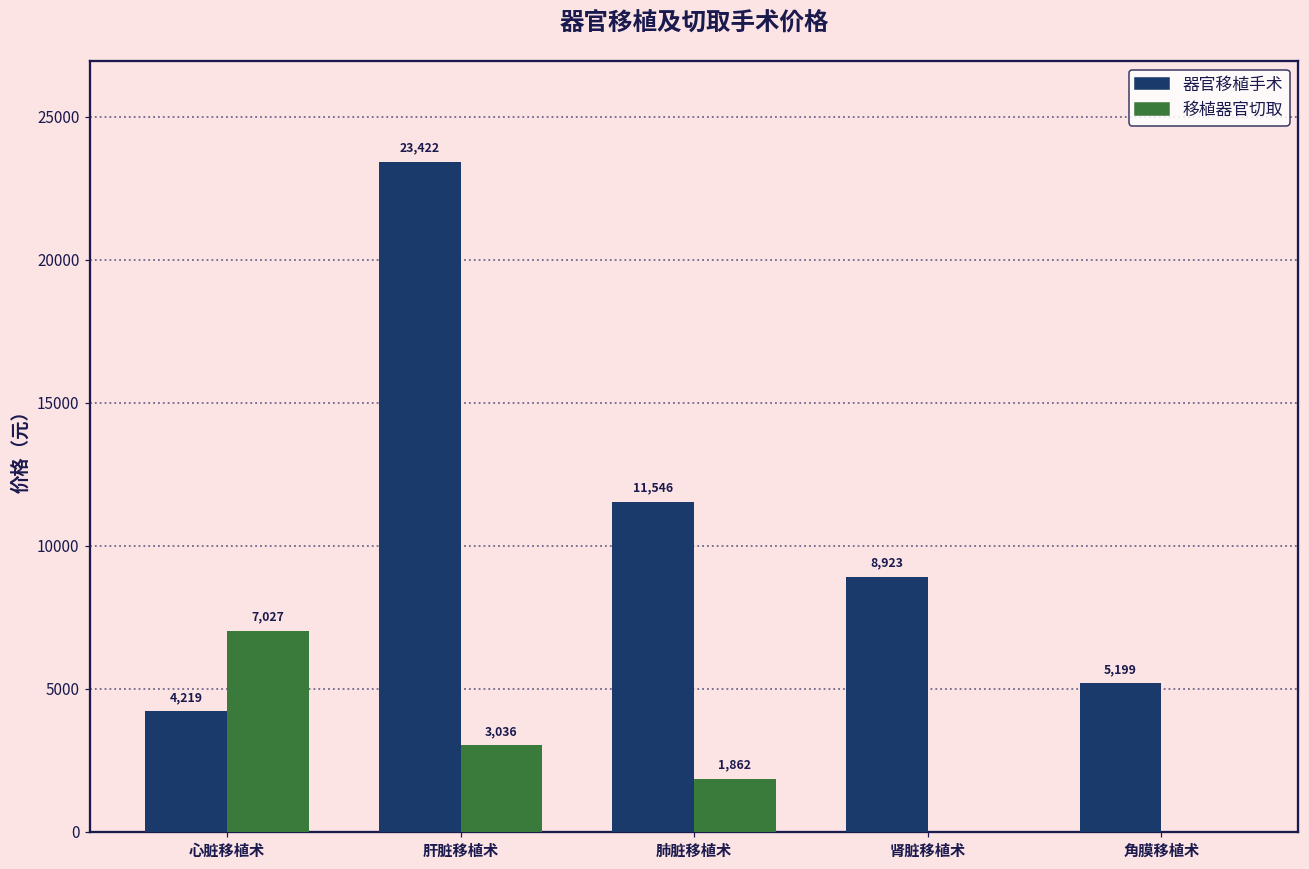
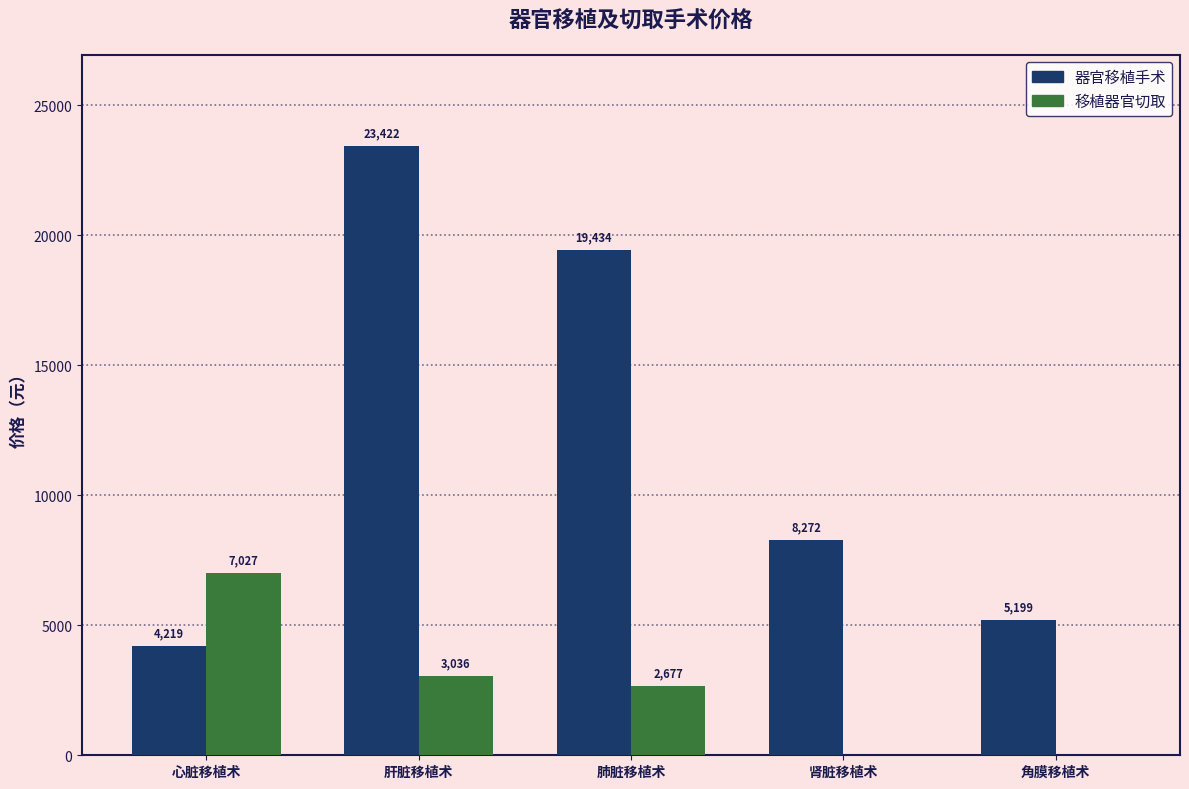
器官移植手术, 肺脏移植术: 11,546 -> 19,434
移植器官切取, 肺脏移植术: 1,862 -> 2,677
器官移植手术, 肾脏移植术: 8,923 -> 8,272
